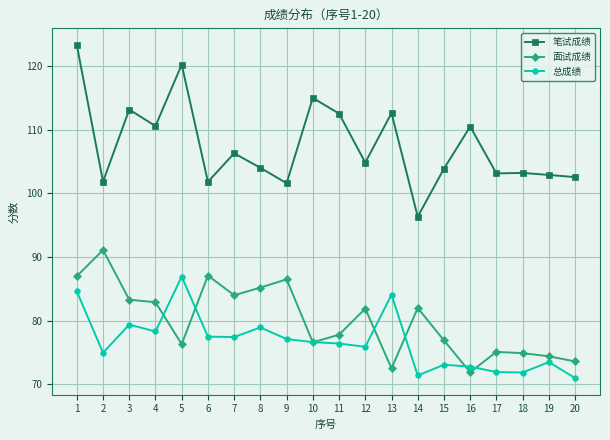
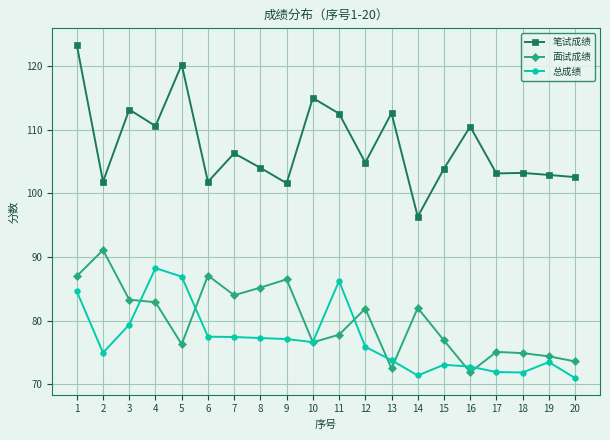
总成绩, 4: 78 -> 88
总成绩, 8: 79 -> 77
总成绩, 11: 76 -> 86
总成绩, 13: 84 -> 74
